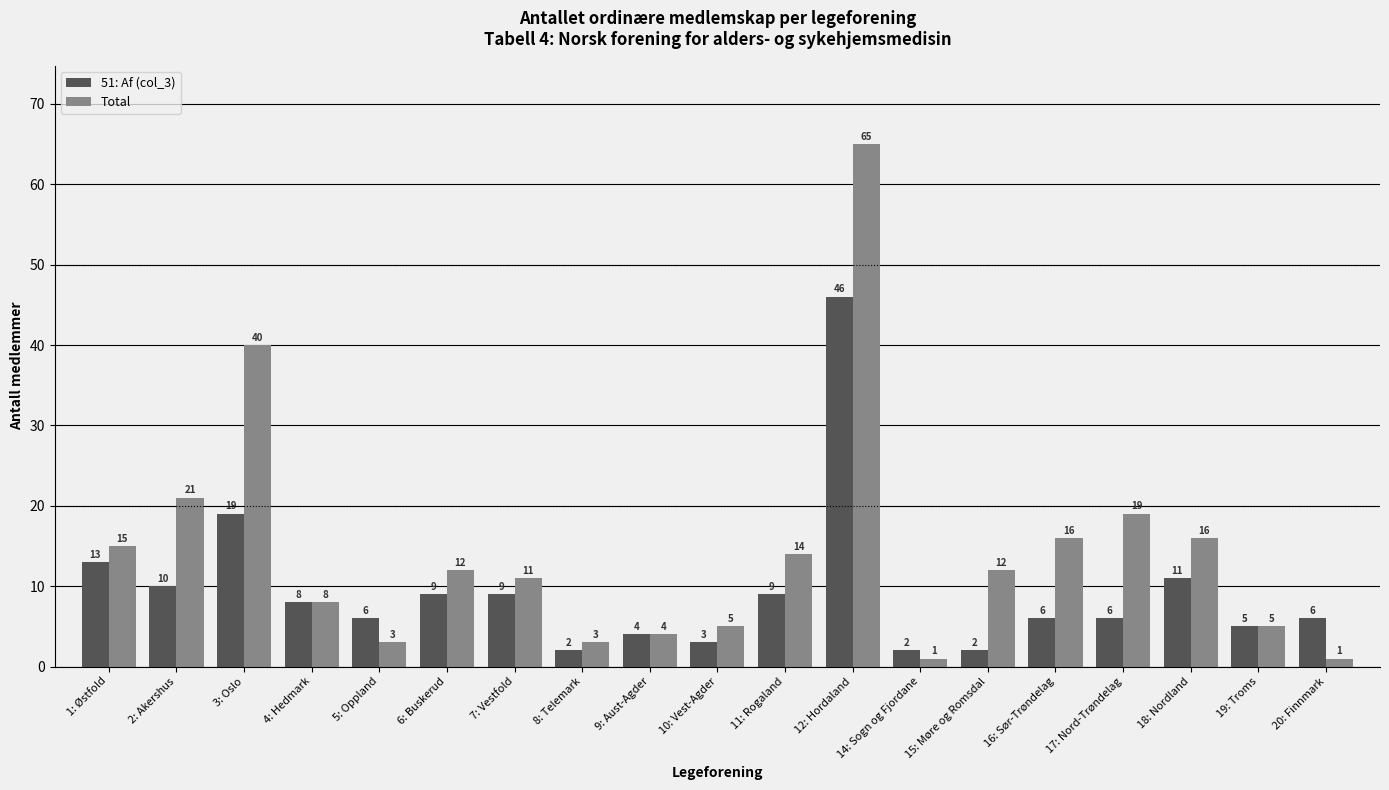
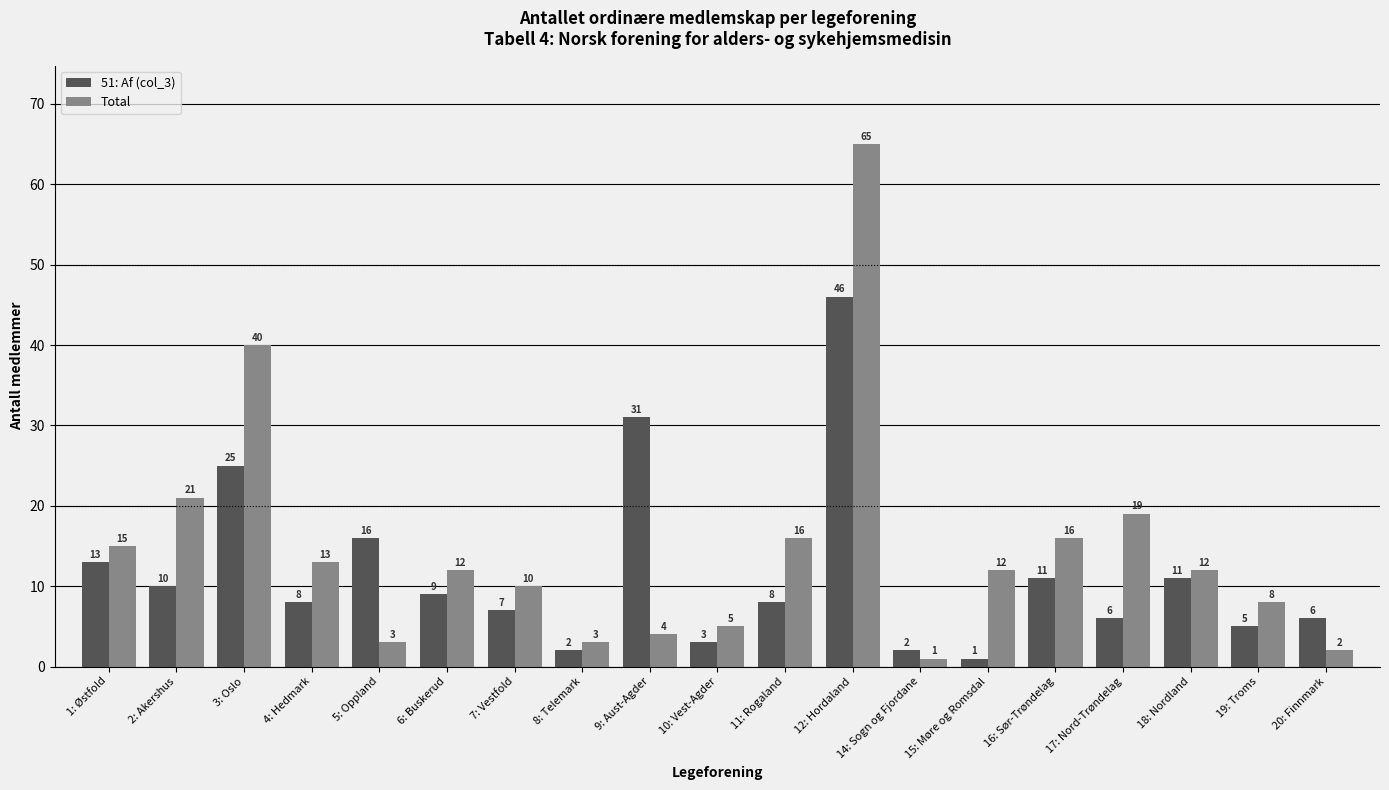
51: Af (col_3), 3: Oslo: 19 -> 25
Total, 4: Hedmark: 8 -> 13
51: Af (col_3), 5: Oppland: 6 -> 16
51: Af (col_3), 7: Vestfold: 9 -> 7
Total, 7: Vestfold: 11 -> 10
51: Af (col_3), 9: Aust-Agder: 4 -> 31
51: Af (col_3), 11: Rogaland: 9 -> 8
Total, 11: Rogaland: 14 -> 16
51: Af (col_3), 15: Møre og Romsdal: 2 -> 1
51: Af (col_3), 16: Sør-Trøndelag: 6 -> 11
Total, 18: Nordland: 16 -> 12
Total, 19: Troms: 5 -> 8
Total, 20: Finnmark: 1 -> 2
